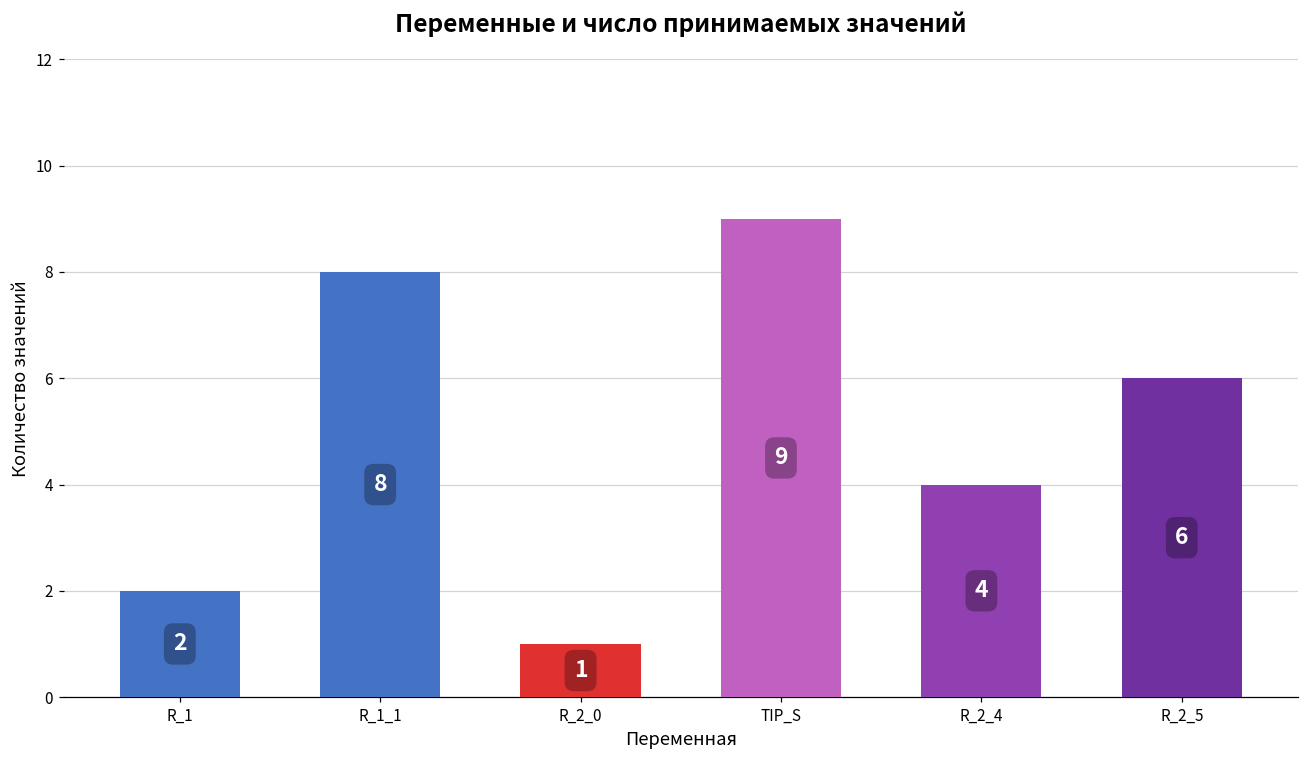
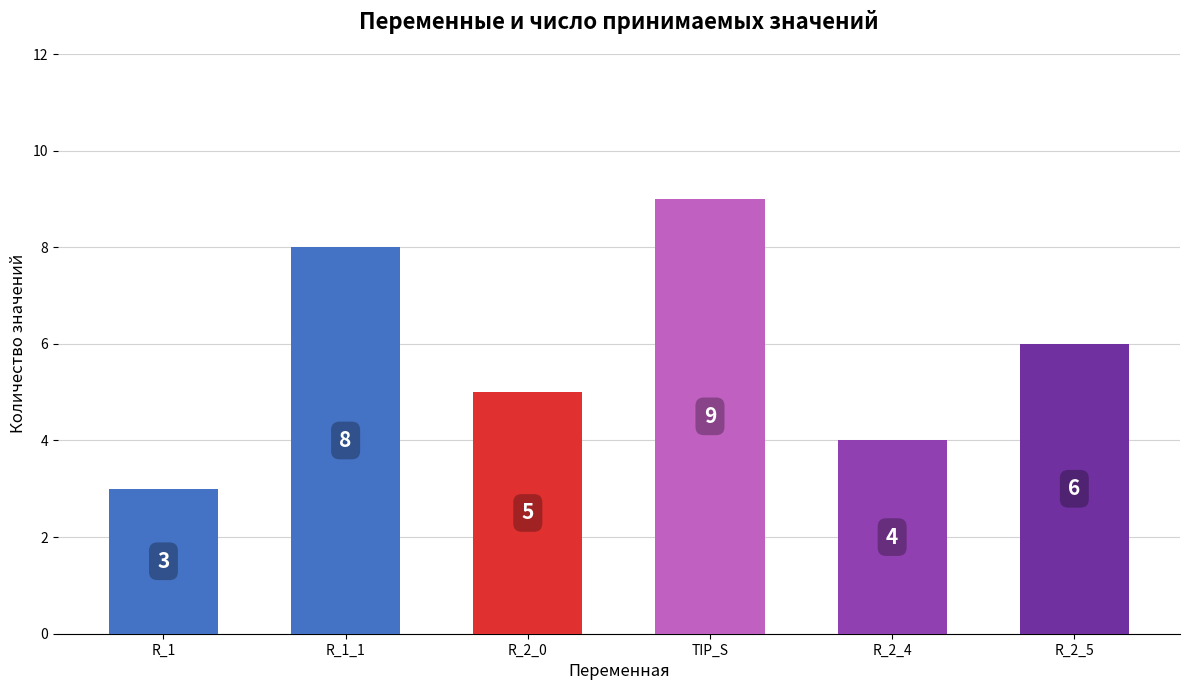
R_1: 2 -> 3
R_2_0: 1 -> 5
